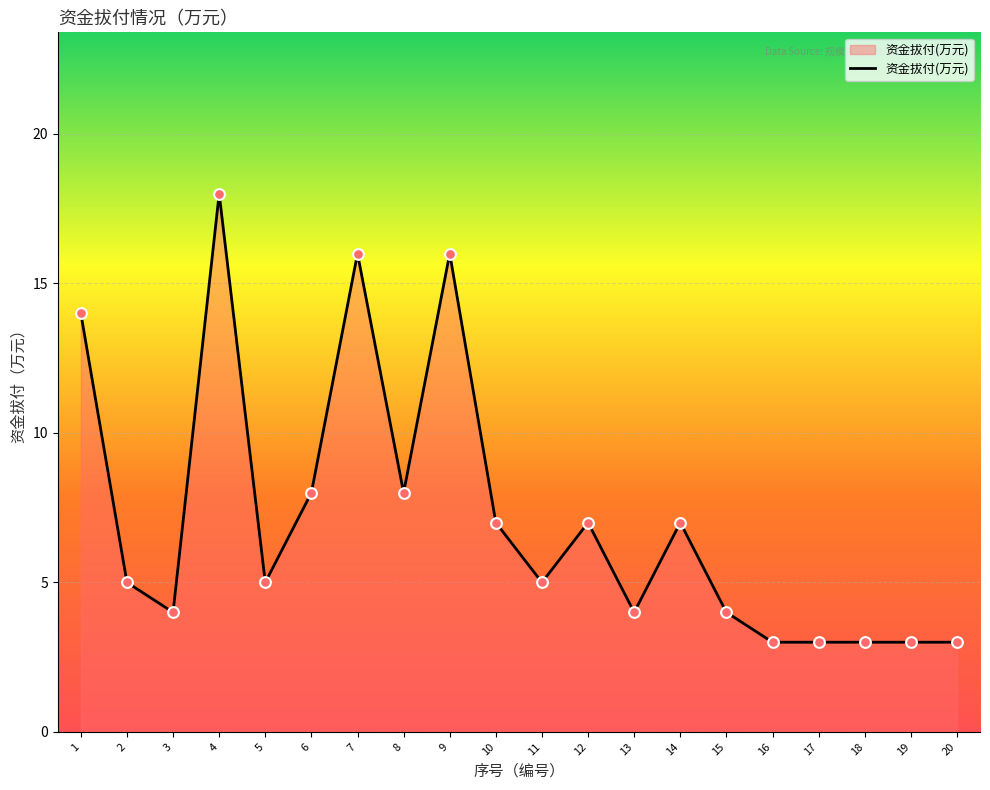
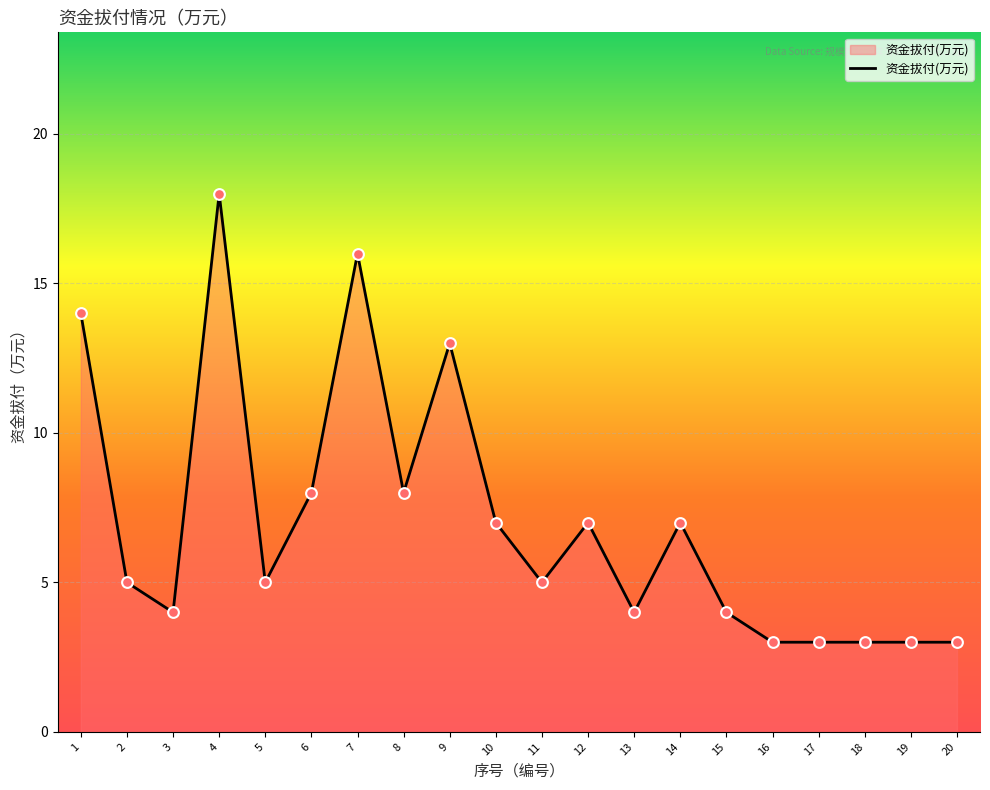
9: 16 -> 13
